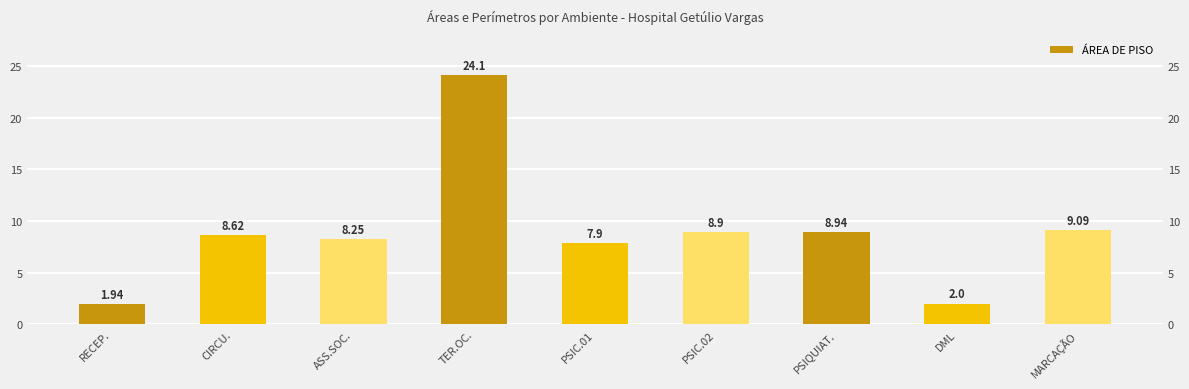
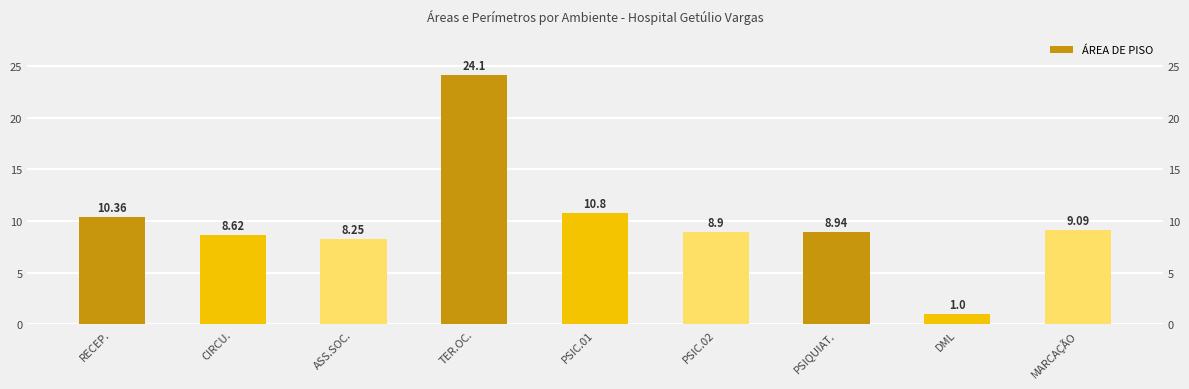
RECEP.: 1.94 -> 10.36
PSIC.01: 7.9 -> 10.8
DML: 2.0 -> 1.0
